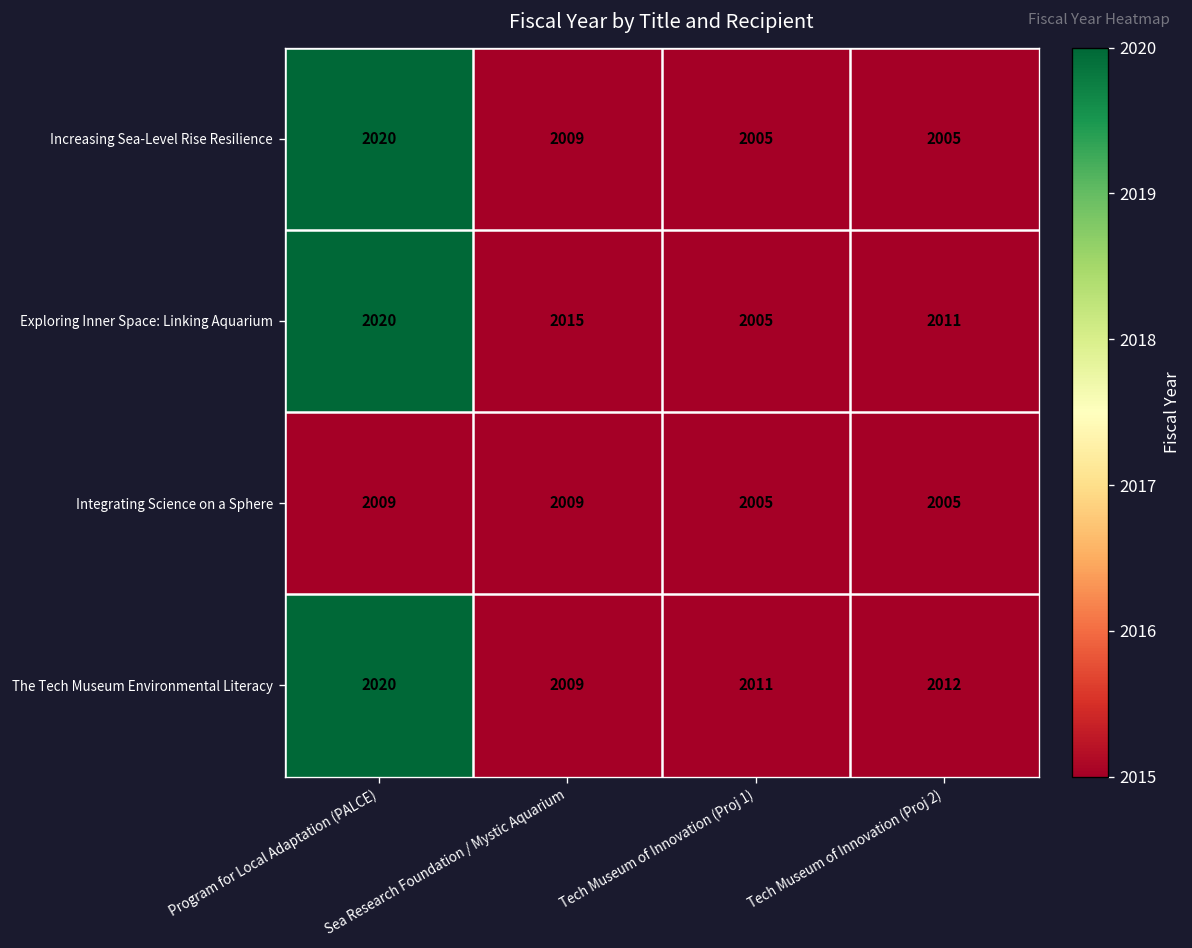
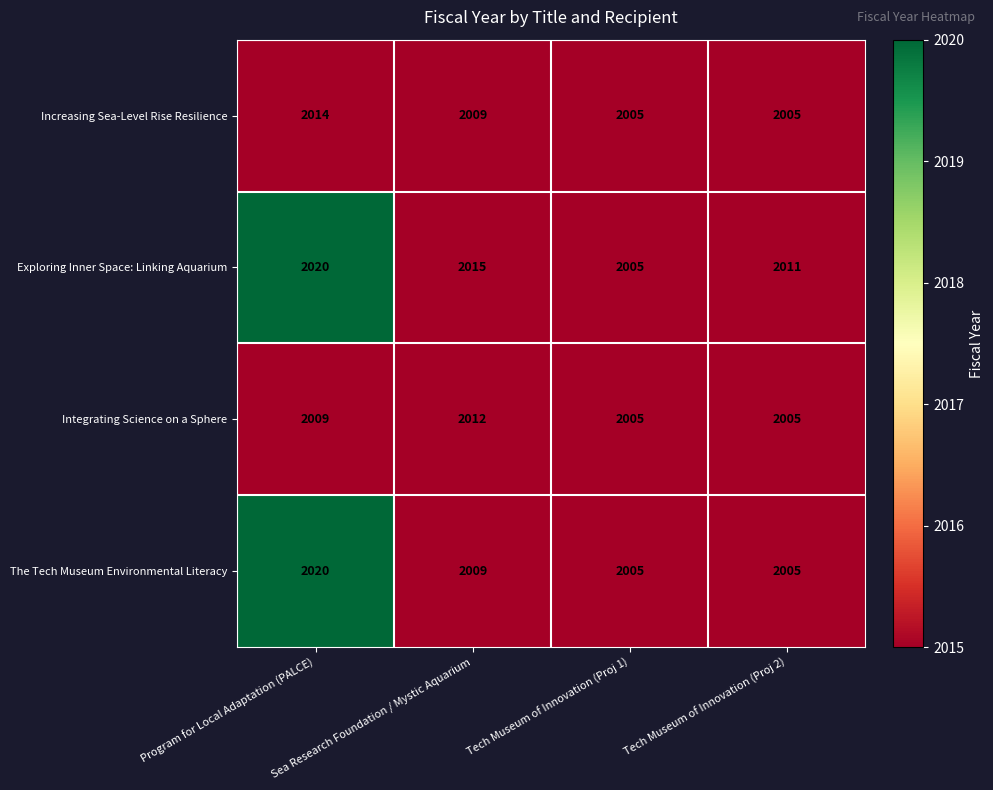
Increasing Sea-Level Rise Resilience, Program for Local Adaptation (PALCE): 2020 -> 2014
Integrating Science on a Sphere, Sea Research Foundation / Mystic Aquarium: 2009 -> 2012
The Tech Museum Environmental Literacy, Tech Museum of Innovation (Proj 1): 2011 -> 2005
The Tech Museum Environmental Literacy, Tech Museum of Innovation (Proj 2): 2012 -> 2005
